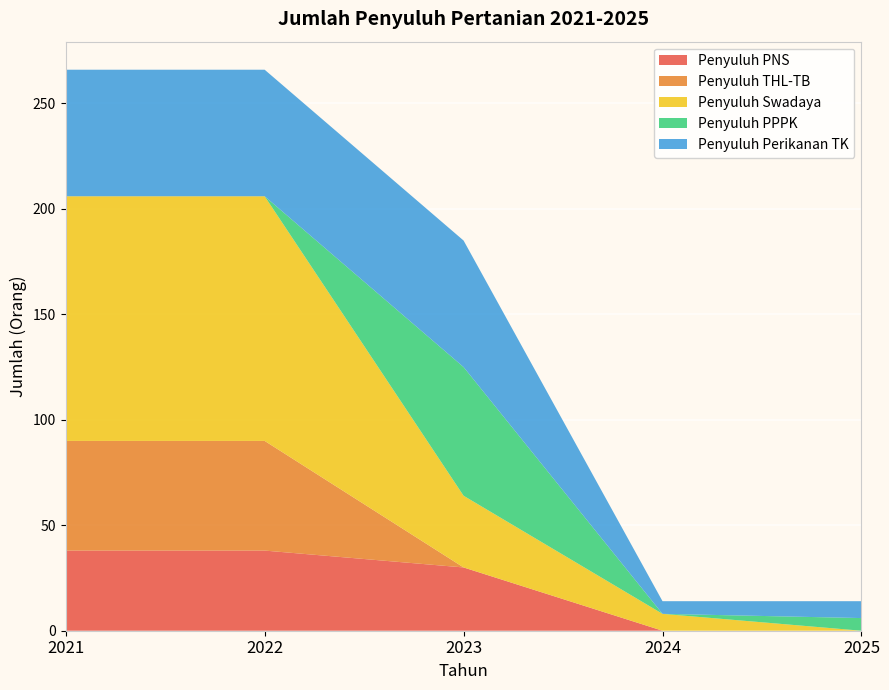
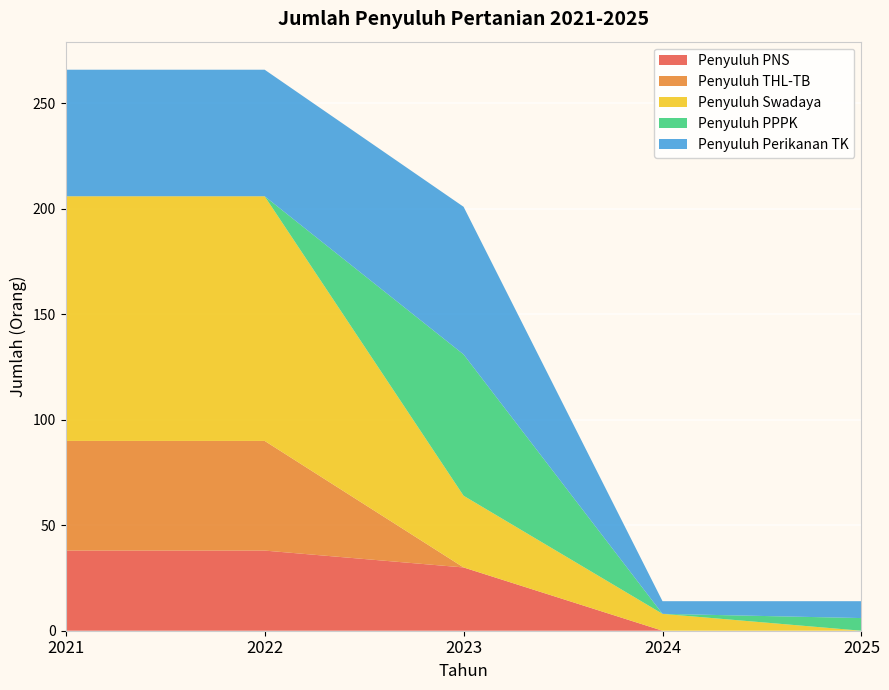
Penyuluh PPPK, 2023: 61 -> 67
Penyuluh Perikanan TK, 2023: 60 -> 70
